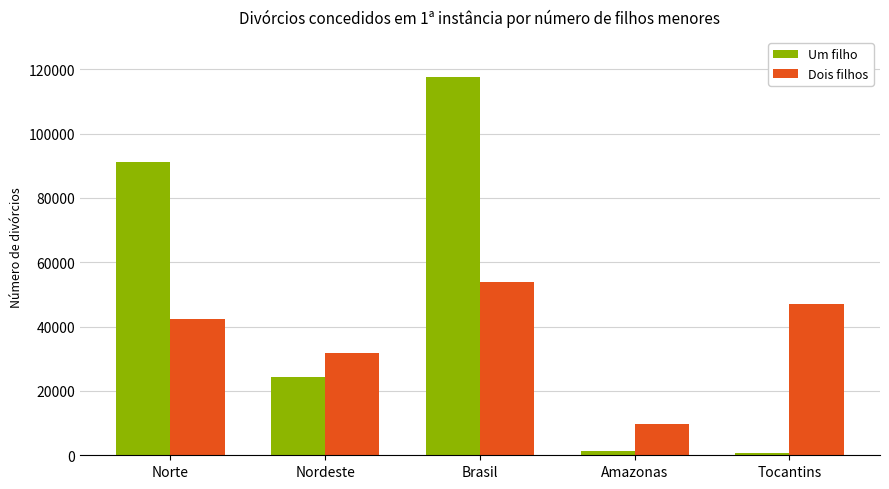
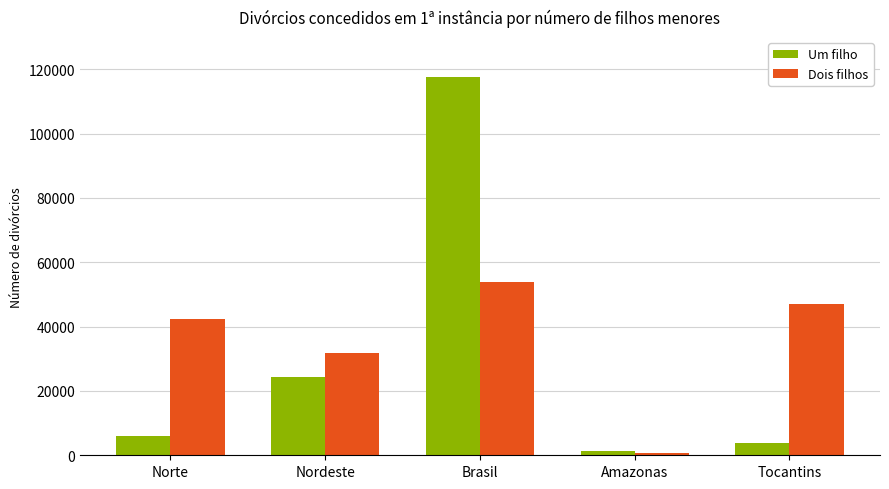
Um filho, Norte: 91000 -> 6000
Dois filhos, Amazonas: 10000 -> 1000
Um filho, Tocantins: 1000 -> 4000
